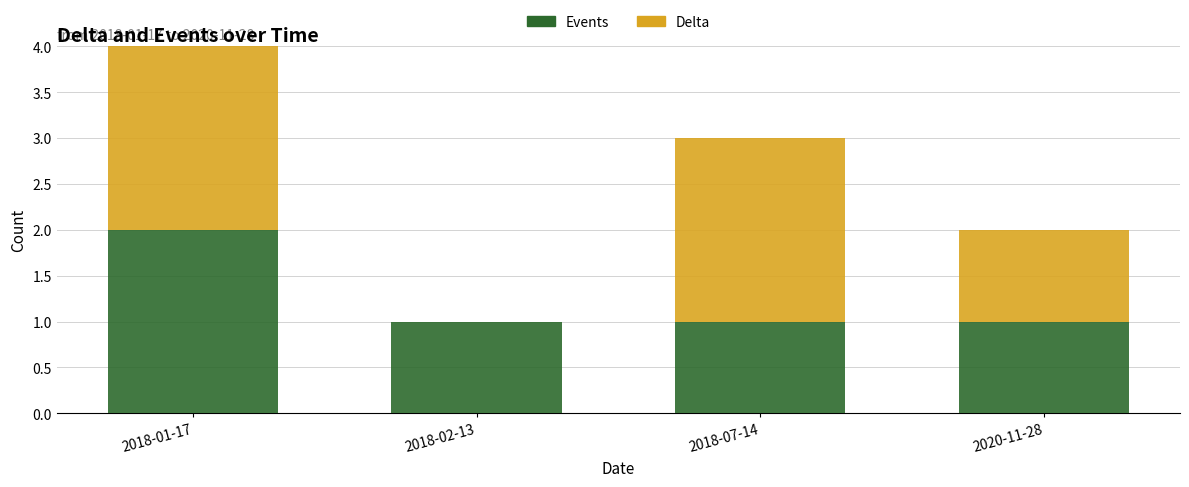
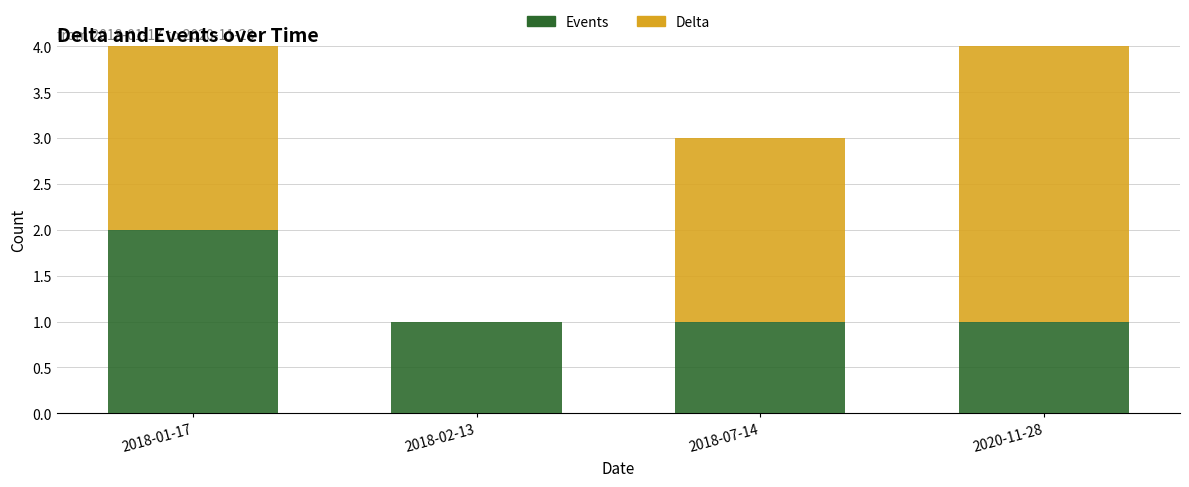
Delta, 2020-11-28: 1 -> 3
